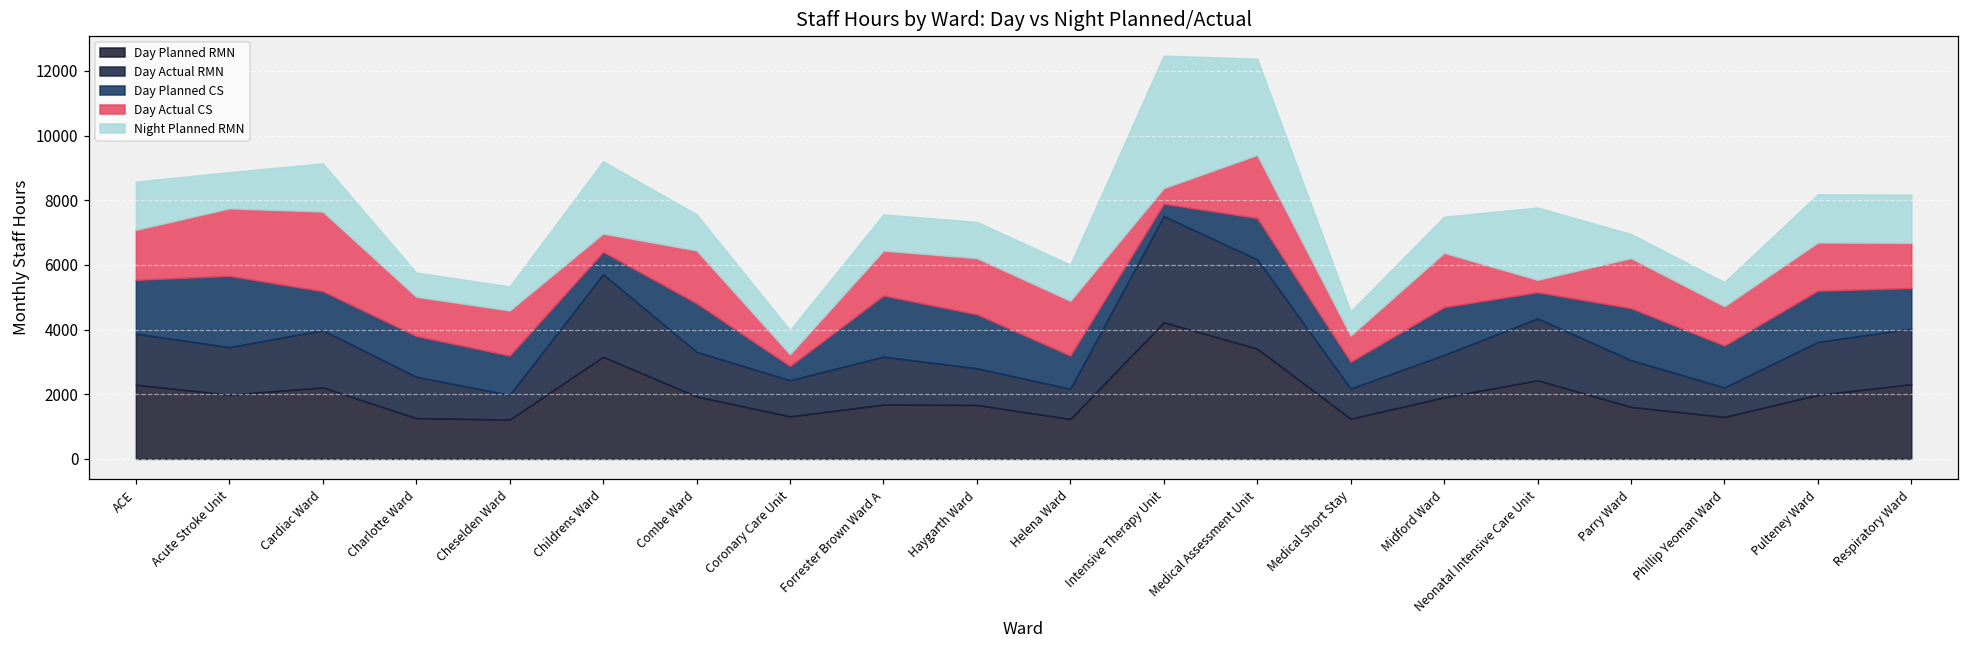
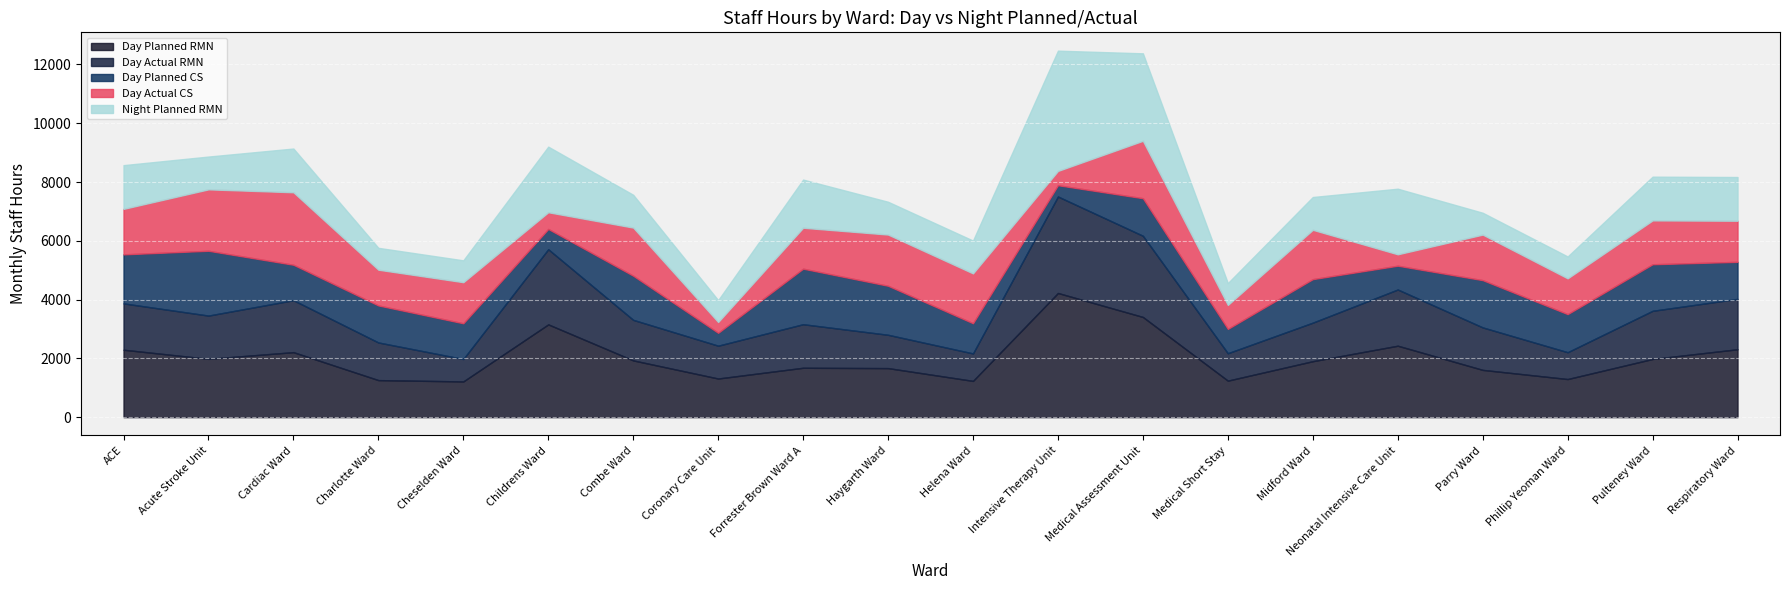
Night Planned RMN, Forrester Brown Ward A: 1100 -> 1600
